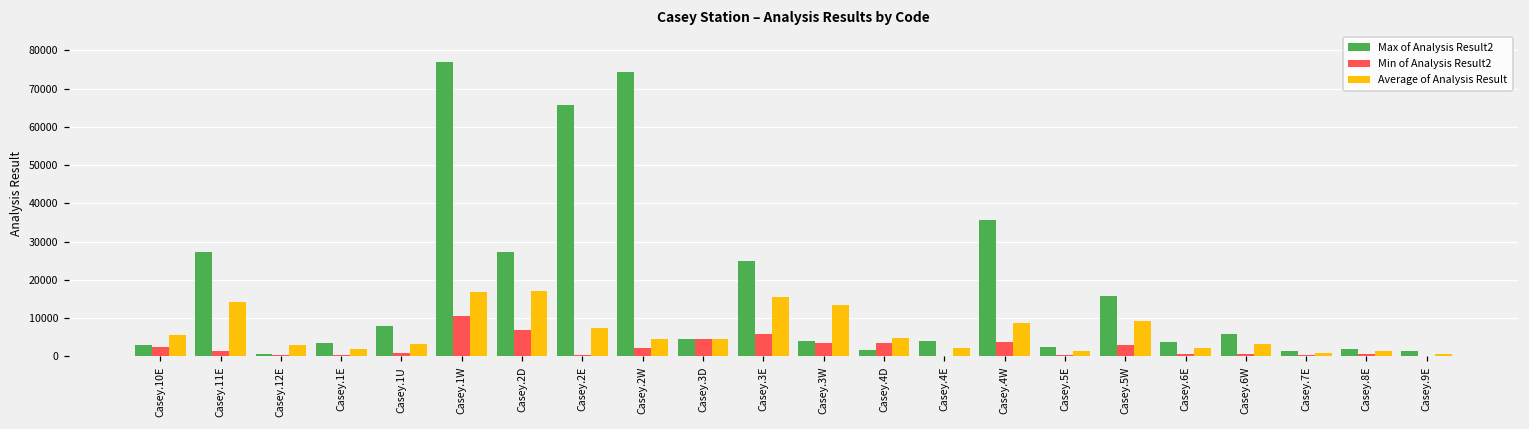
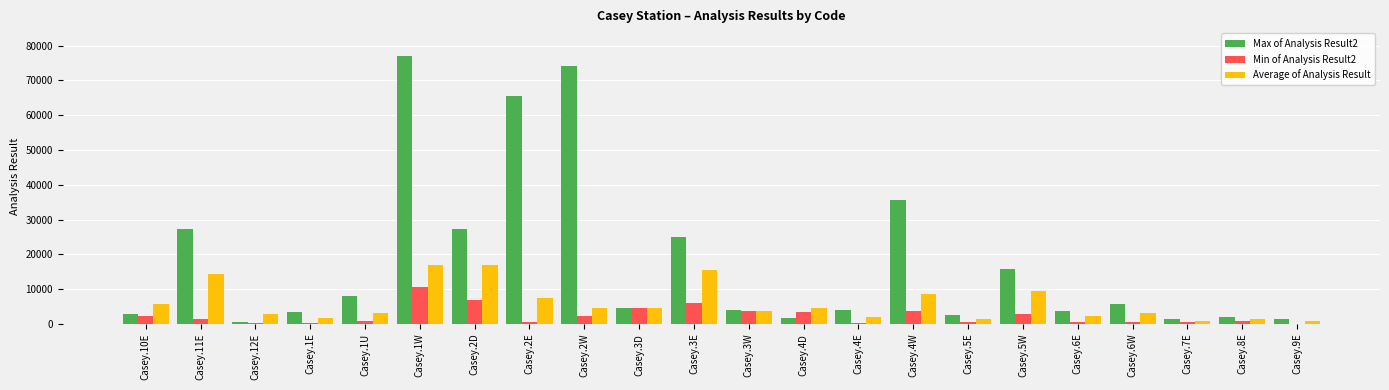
Average of Analysis Result, Casey.3W: 13000 -> 4000
